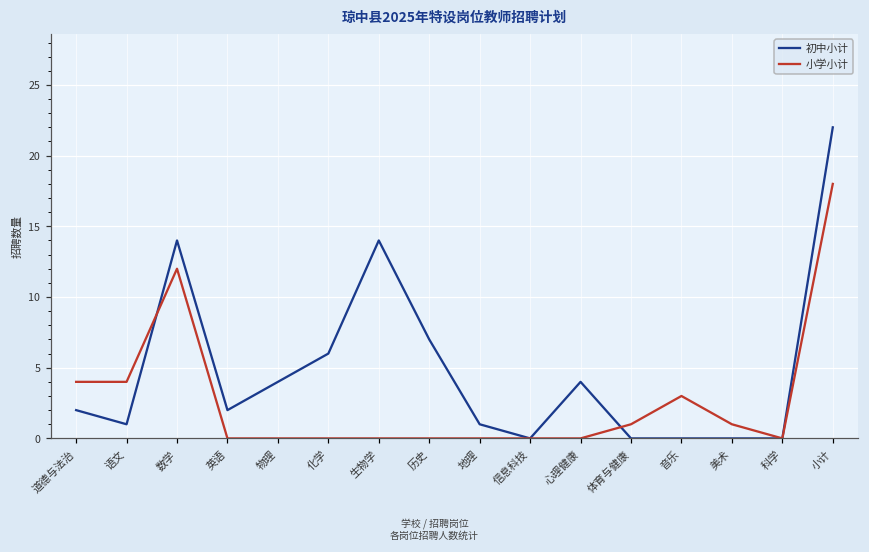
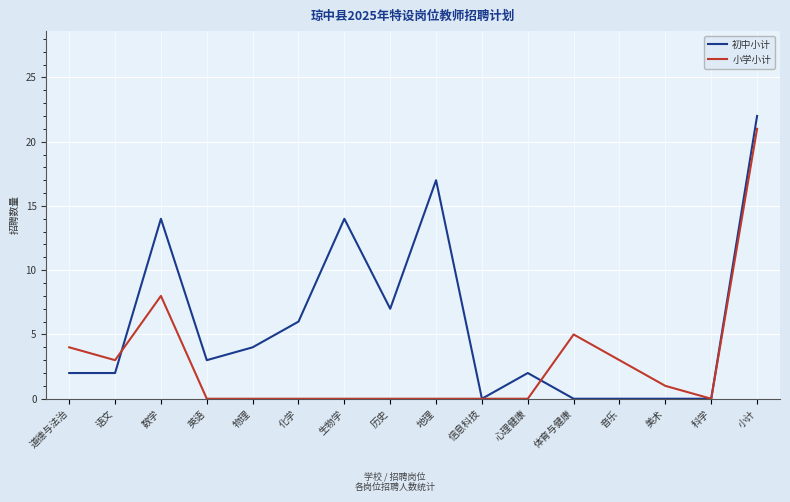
初中小计, 语文: 1 -> 2
小学小计, 语文: 4 -> 3
小学小计, 数学: 12 -> 8
初中小计, 英语: 2 -> 3
初中小计, 地理: 1 -> 17
初中小计, 心理健康: 4 -> 2
小学小计, 体育与健康: 1 -> 5
小学小计, 小计: 18 -> 21
